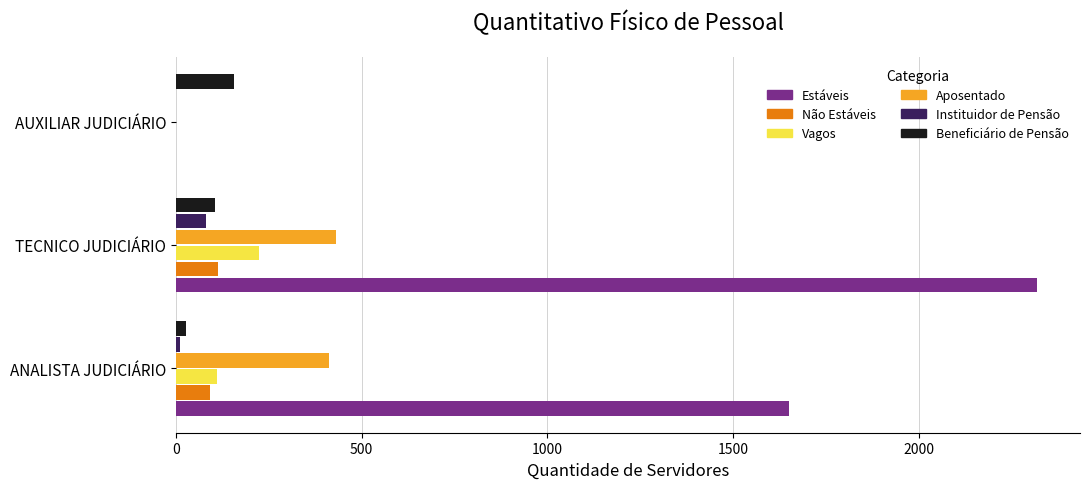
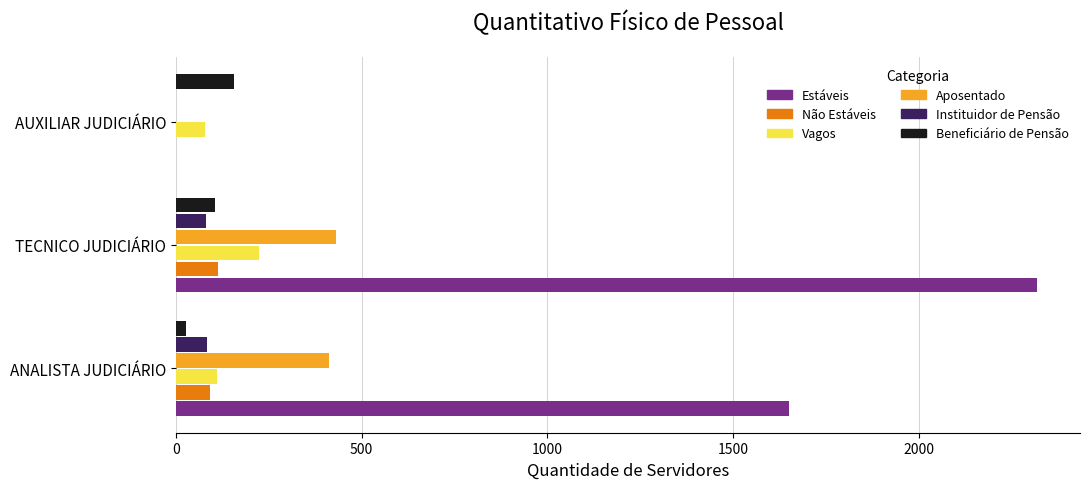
Vagos, AUXILIAR JUDICIÁRIO: 0 -> 80
Instituidor de Pensão, ANALISTA JUDICIÁRIO: 10 -> 80
